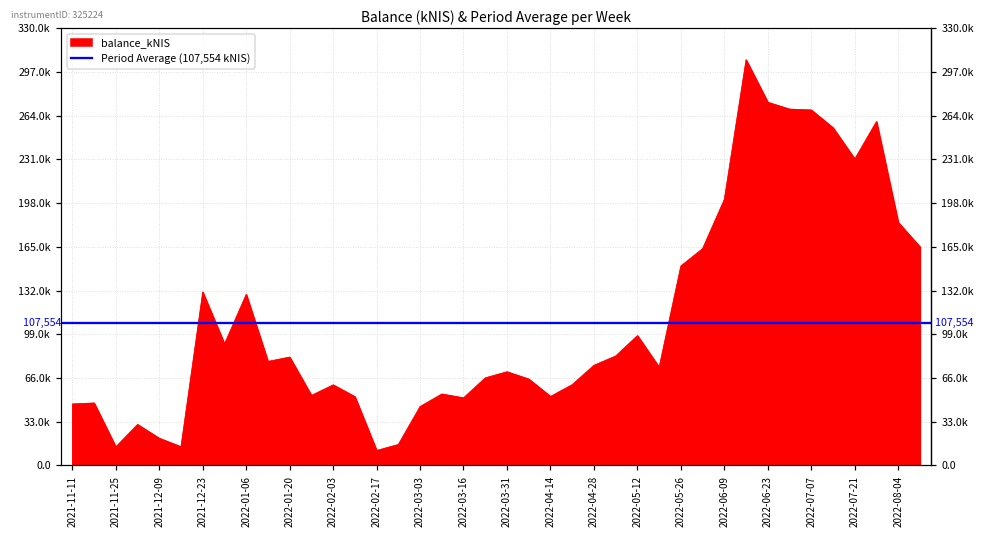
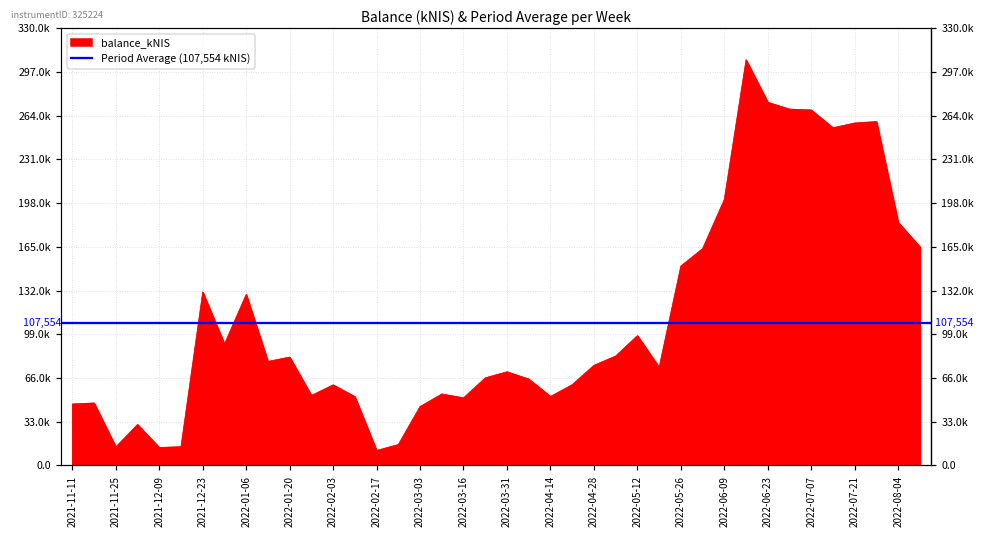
2021-12-09: 20000 -> 13000
2022-07-21: 231000 -> 259000
